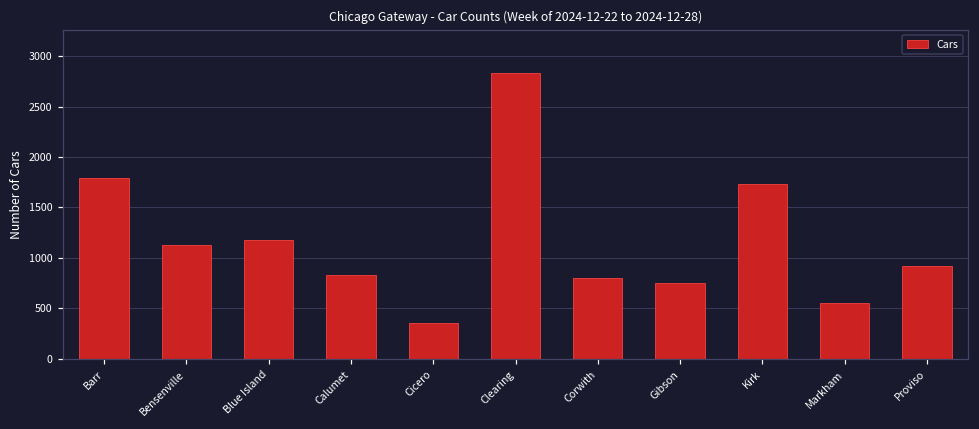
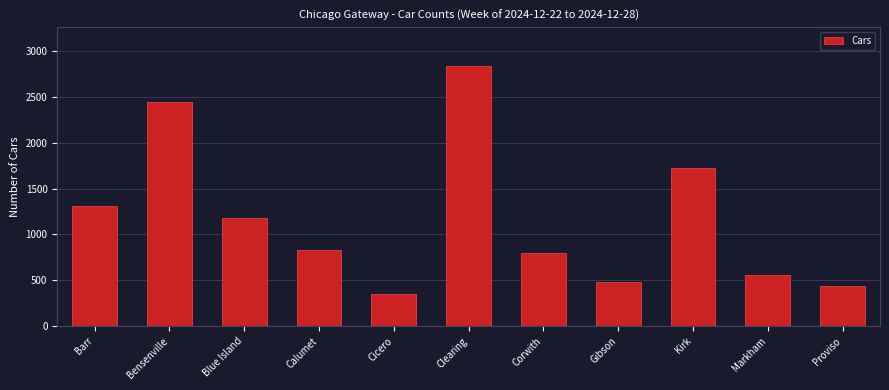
Barr: 1800 -> 1300
Bensenville: 1100 -> 2400
Gibson: 800 -> 500
Proviso: 900 -> 400
